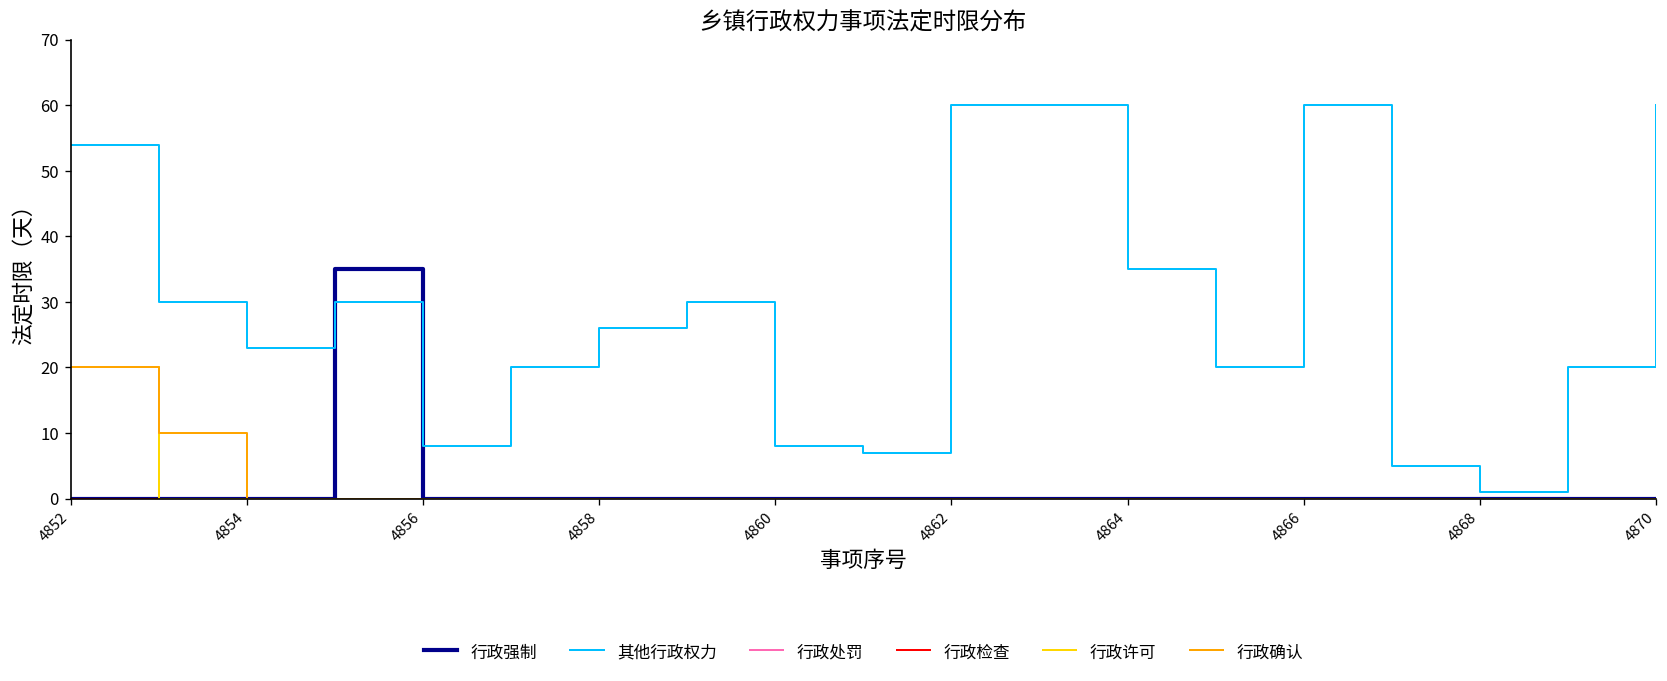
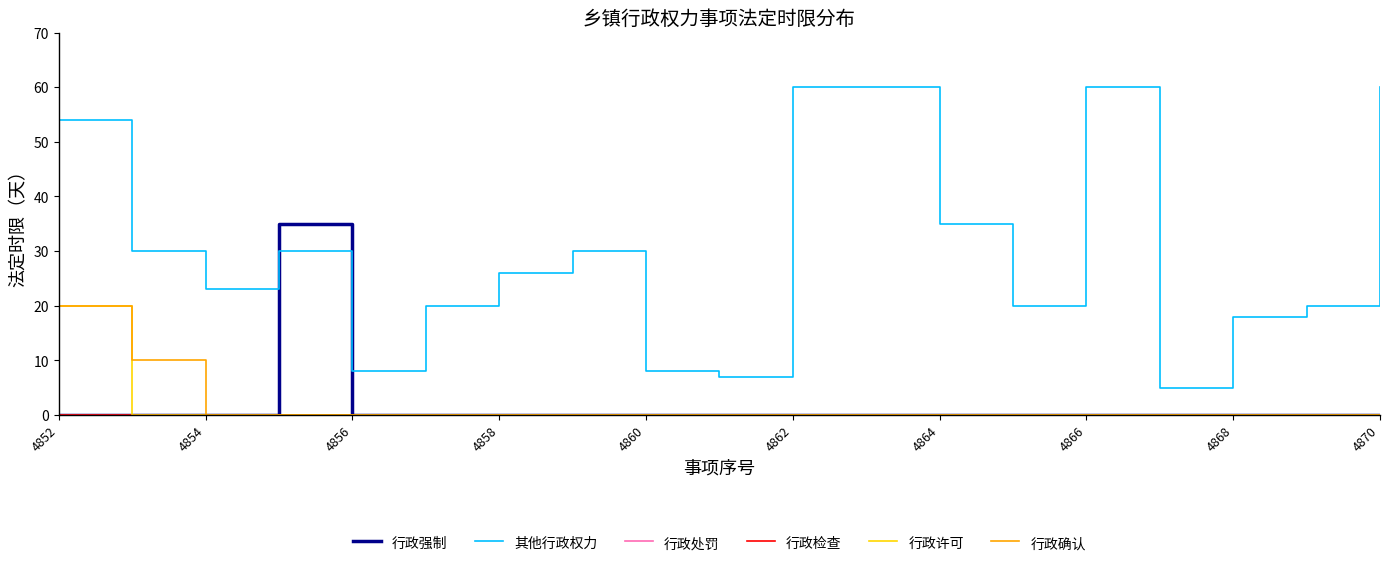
其他行政权力, 4868: 1 -> 18
